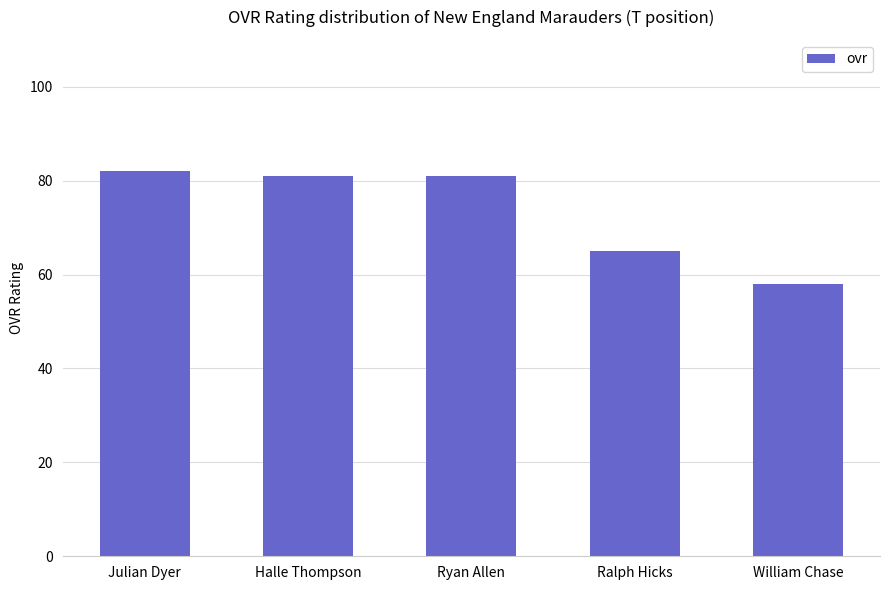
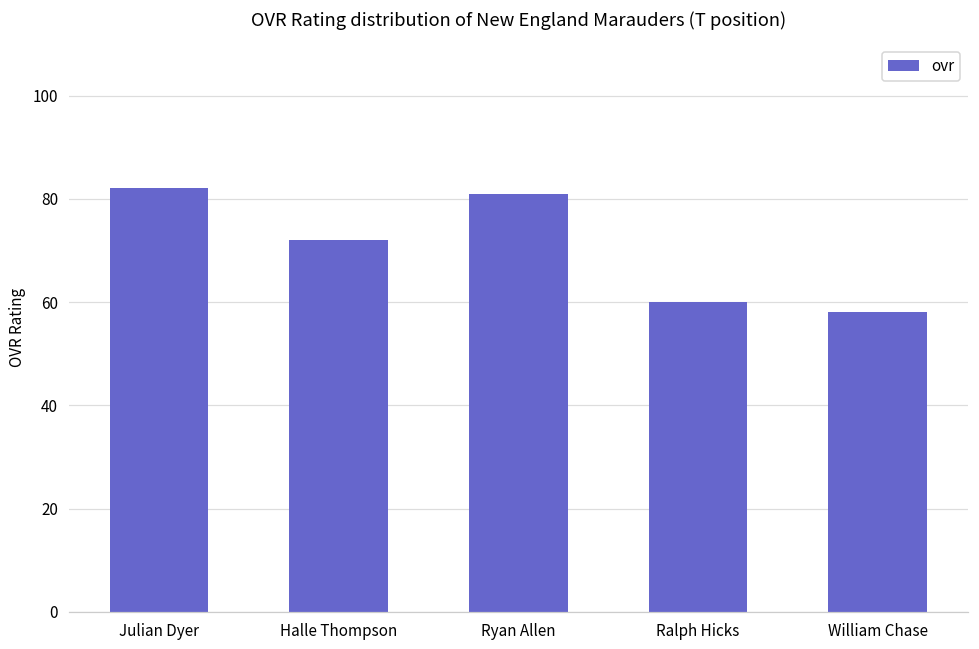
Halle Thompson: 81 -> 72
Ralph Hicks: 65 -> 60
